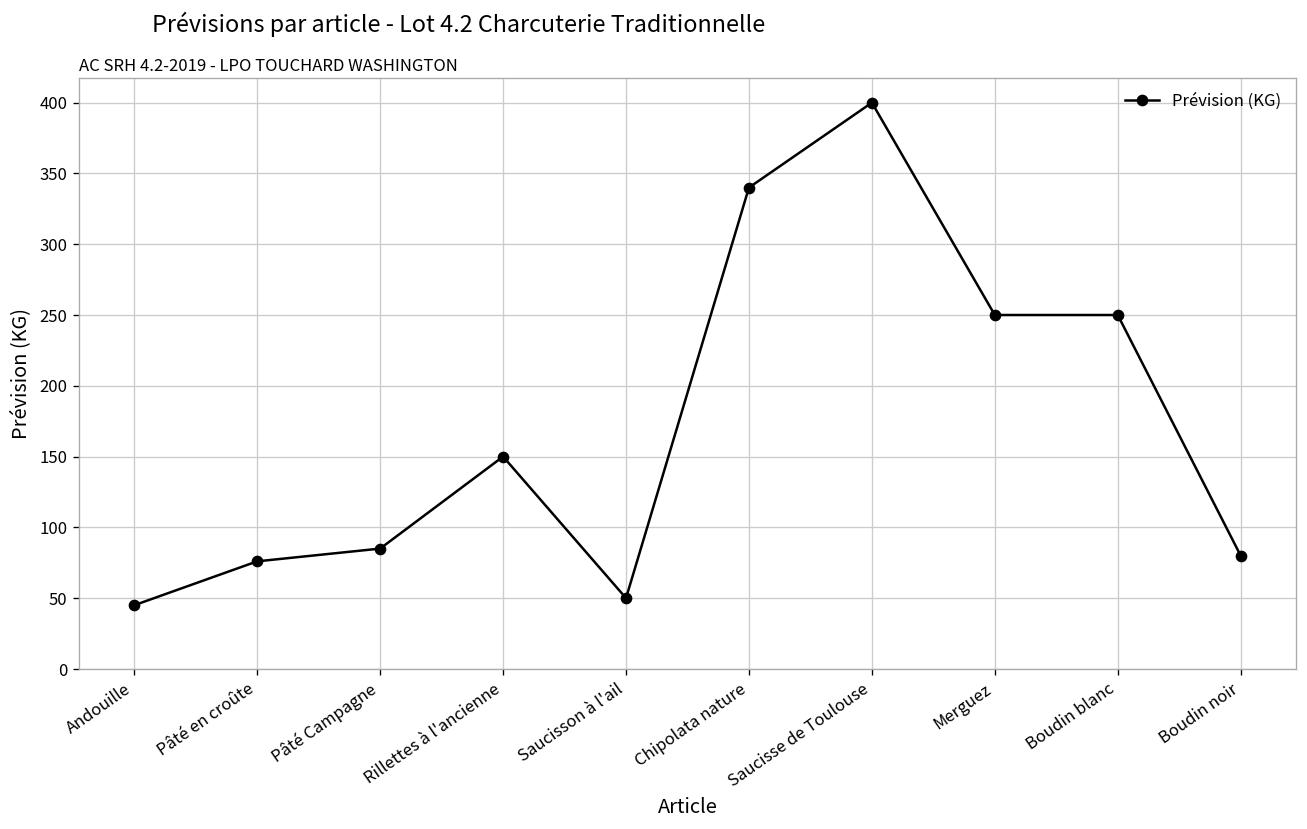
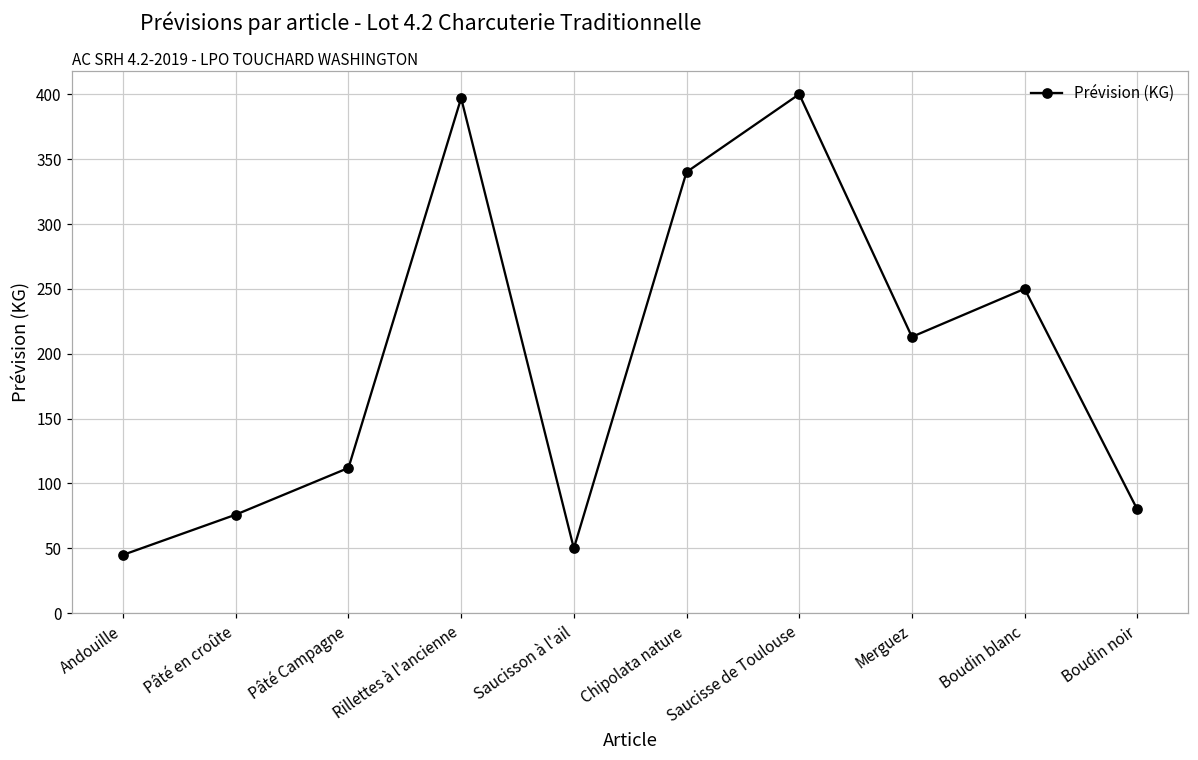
Pâté Campagne: 85 -> 112
Rillettes à l'ancienne: 150 -> 397
Merguez: 250 -> 213
